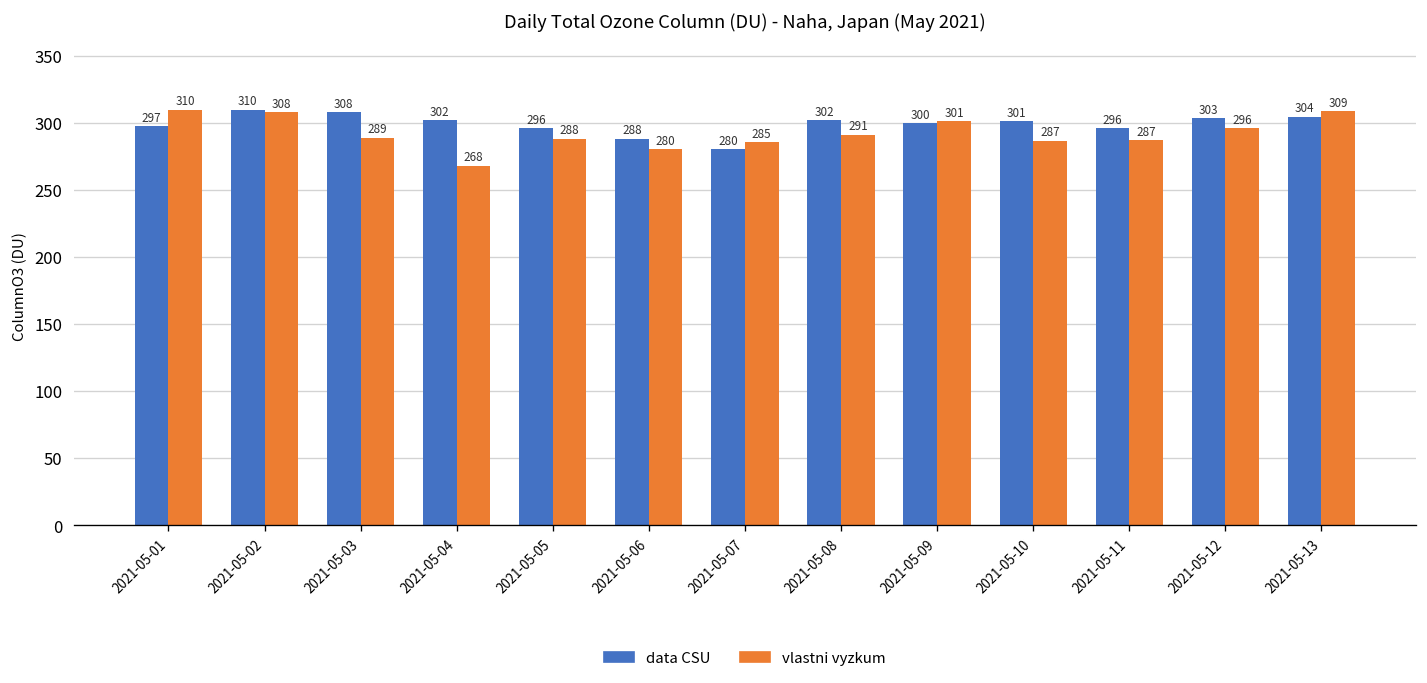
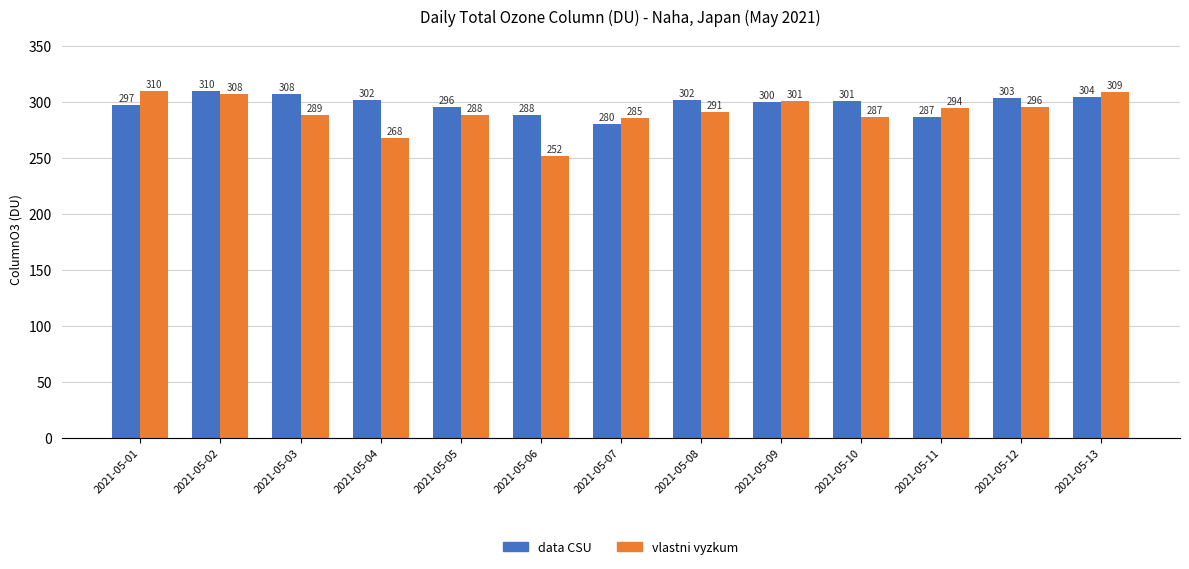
vlastni vyzkum, 2021-05-06: 280 -> 252
data CSU, 2021-05-11: 296 -> 287
vlastni vyzkum, 2021-05-11: 287 -> 294
